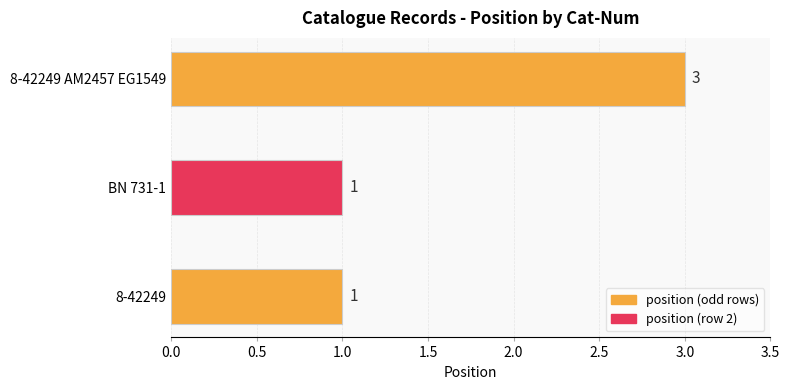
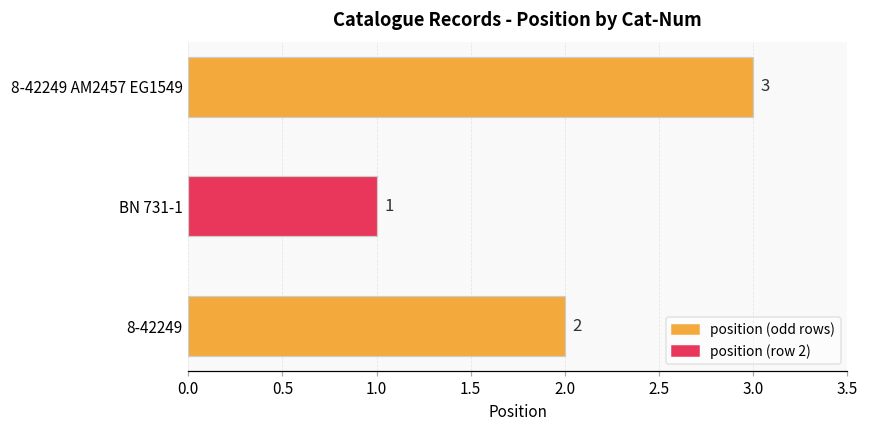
8-42249: 1 -> 2
